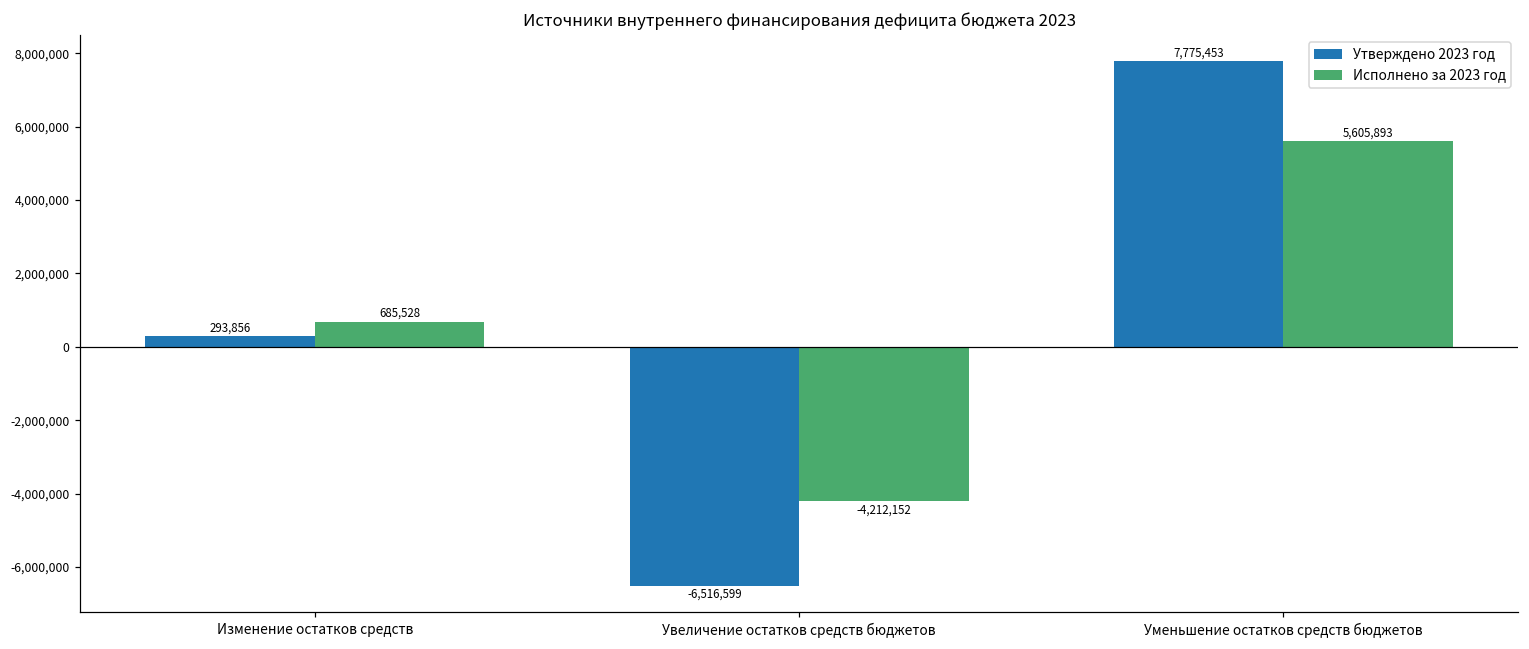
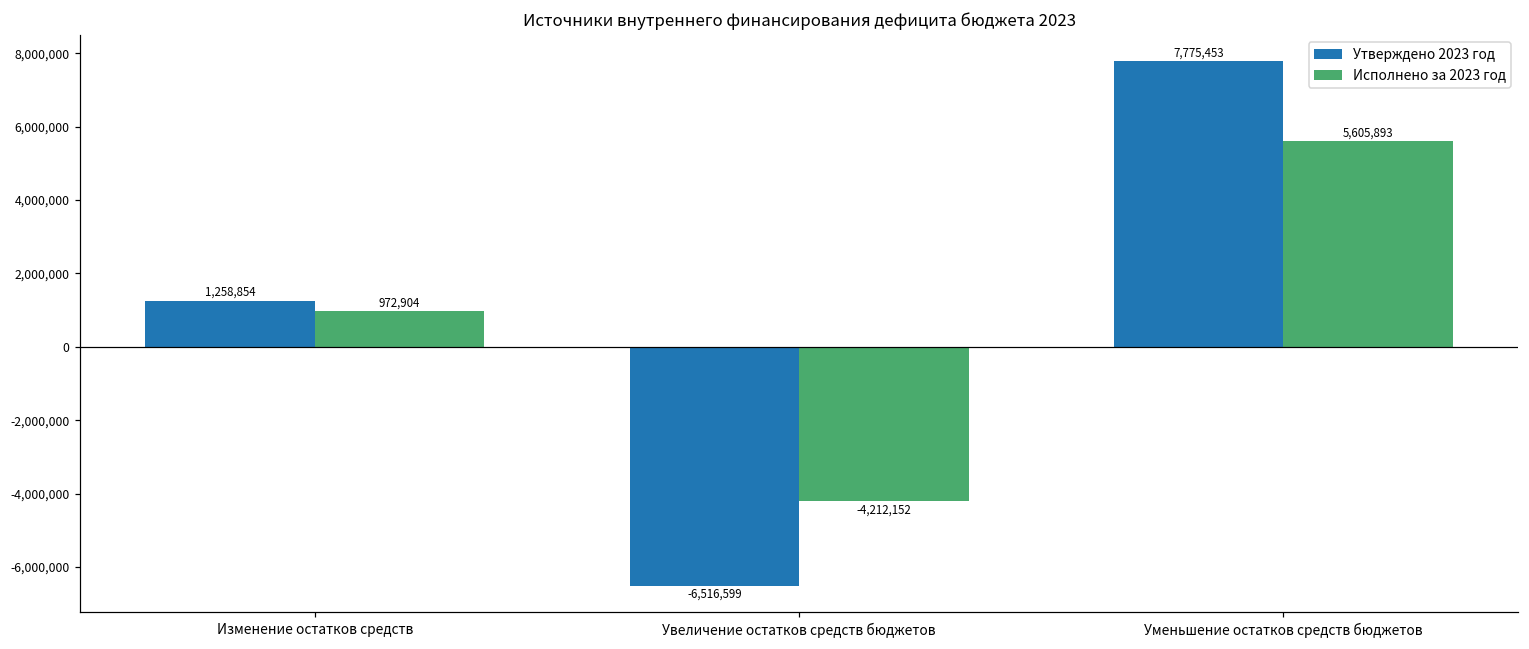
Утверждено 2023 год, Изменение остатков средств: 293,856 -> 1,258,854
Исполнено за 2023 год, Изменение остатков средств: 685,528 -> 972,904
